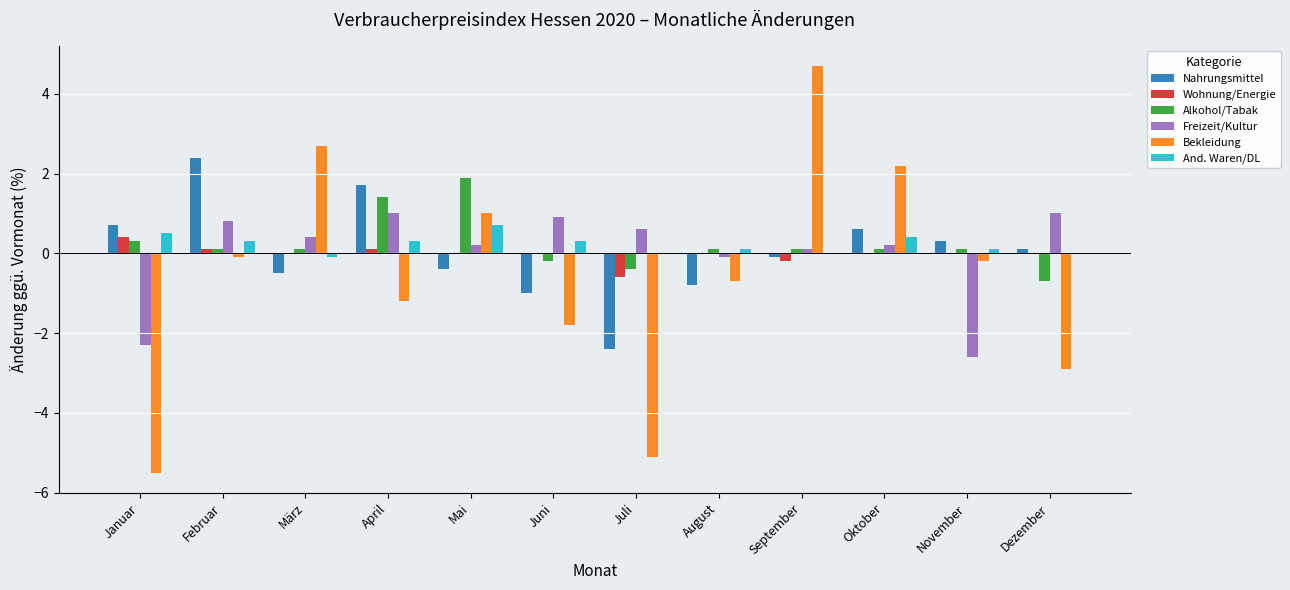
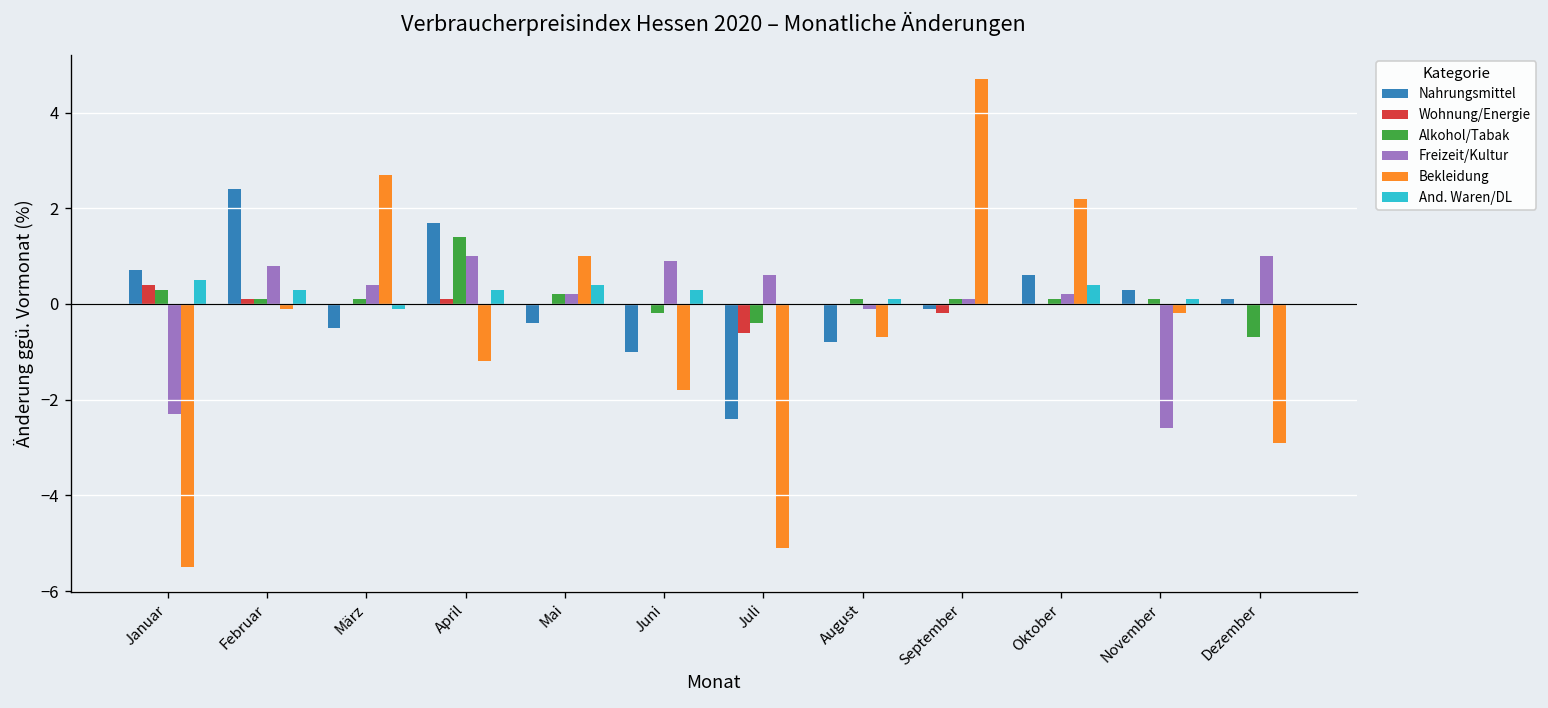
Alkohol/Tabak, Mai: 1.9 -> 0.2
And. Waren/DL, Mai: 0.7 -> 0.4
